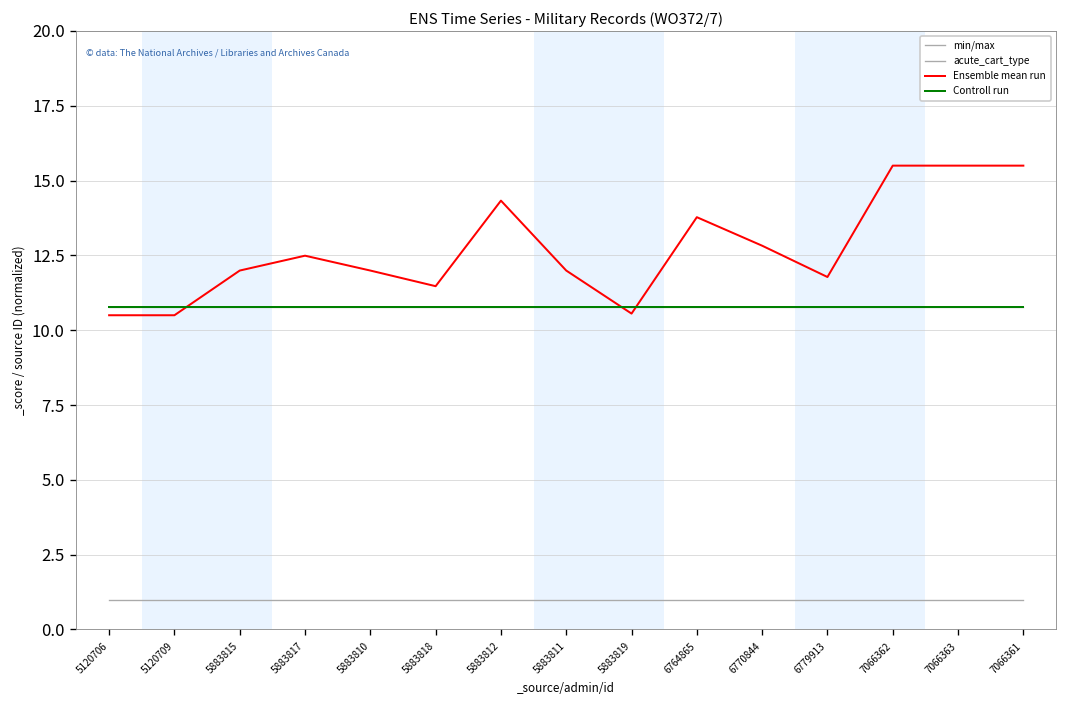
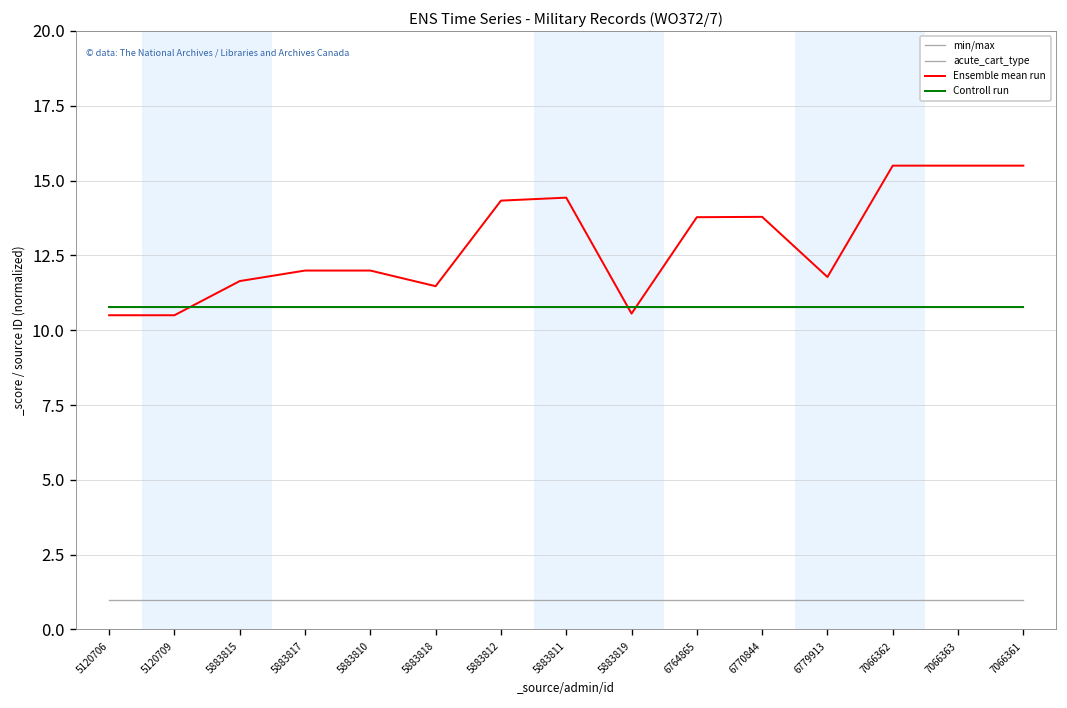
Ensemble mean run, 5883815: 12.0 -> 11.6
Ensemble mean run, 5883817: 12.5 -> 12.0
Ensemble mean run, 5883811: 12.0 -> 14.4
Ensemble mean run, 6770844: 12.8 -> 13.8
